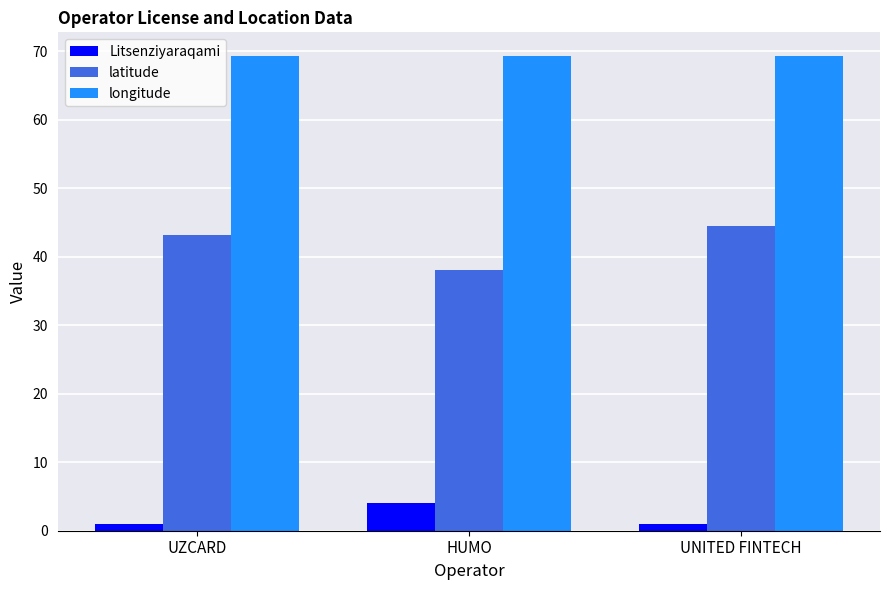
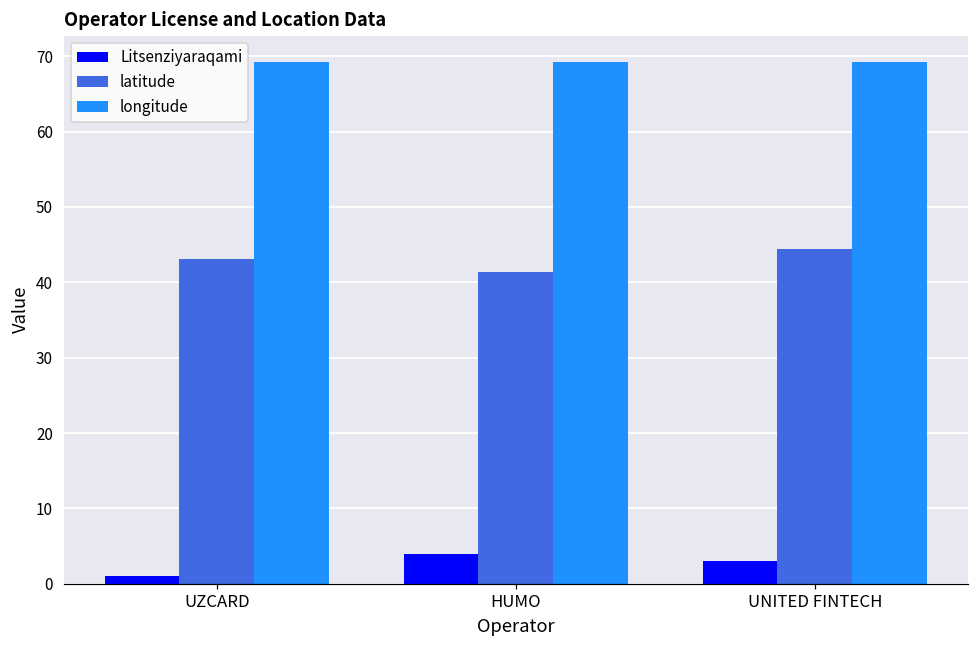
latitude, HUMO: 38 -> 41
Litsenziyaraqami, UNITED FINTECH: 1 -> 3
